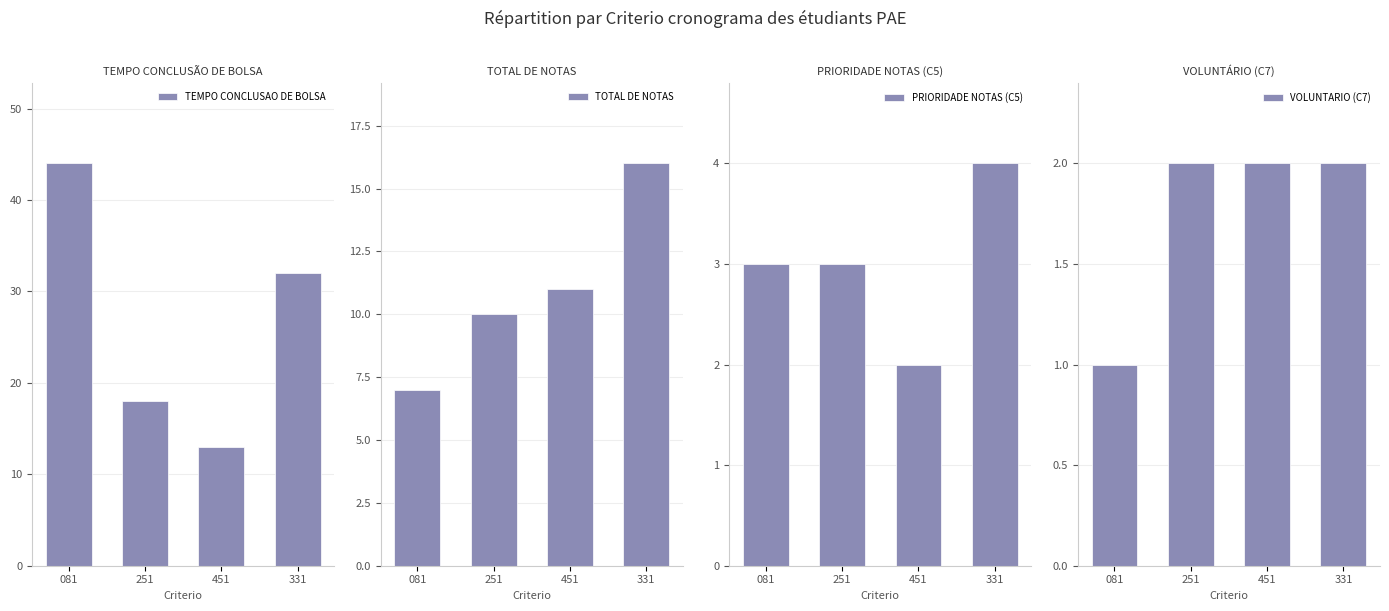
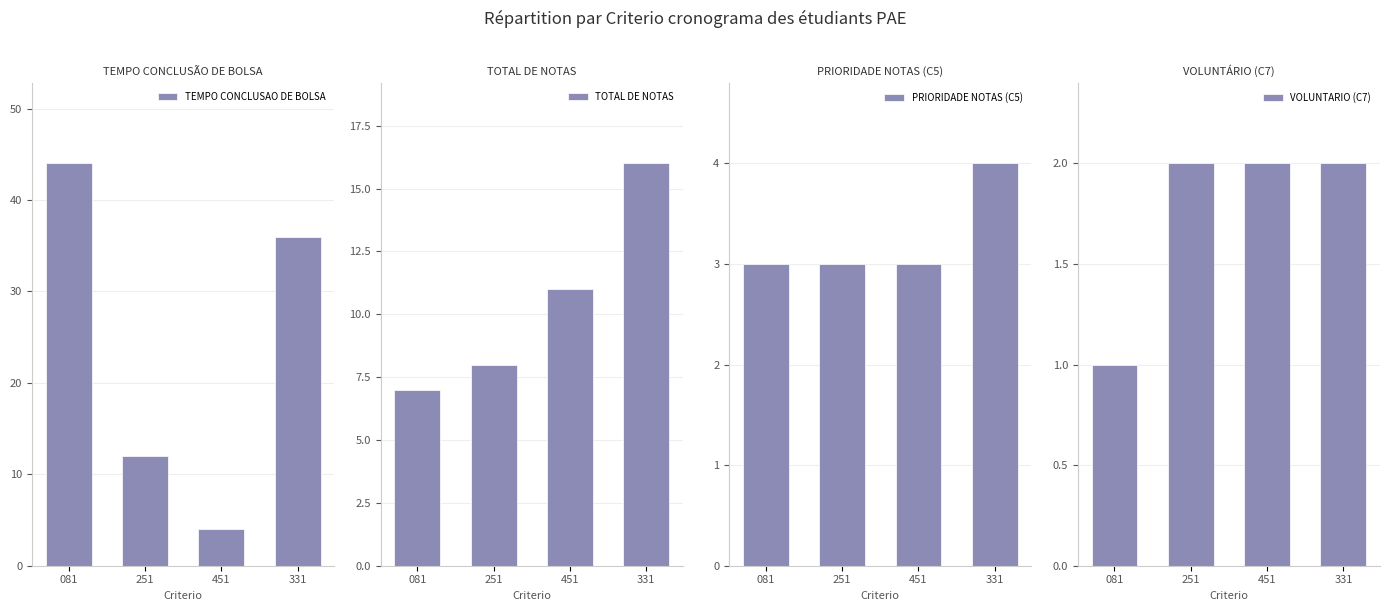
TEMPO CONCLUSÃO DE BOLSA, 251: 18 -> 12
TEMPO CONCLUSÃO DE BOLSA, 451: 13 -> 4
TEMPO CONCLUSÃO DE BOLSA, 331: 32 -> 36
TOTAL DE NOTAS, 251: 10 -> 8
PRIORIDADE NOTAS (C5), 451: 2 -> 3
